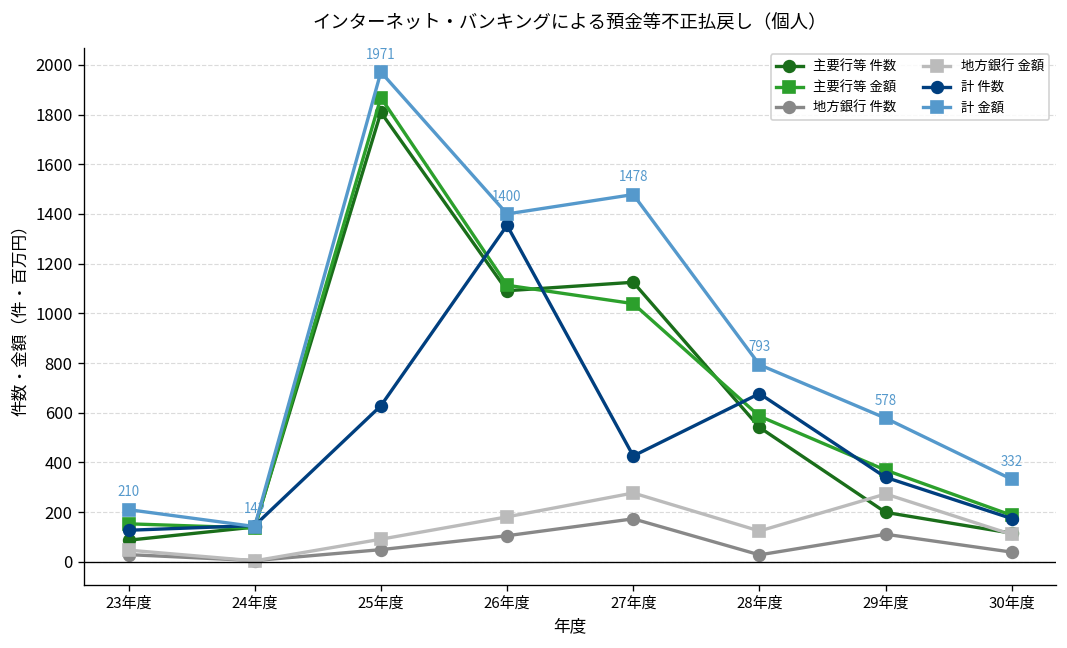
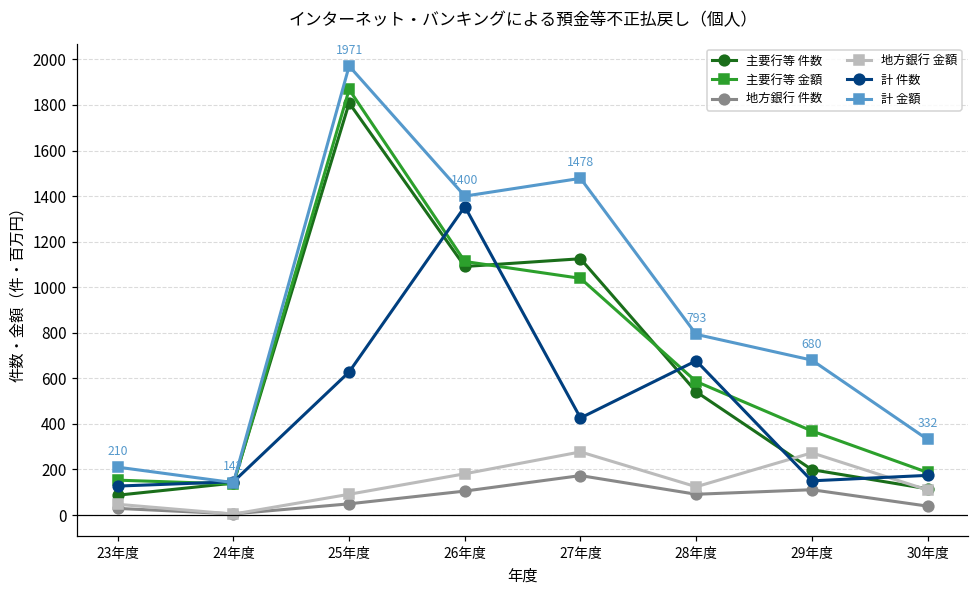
地方銀行 件数, 28年度: 30 -> 90
計 件数, 29年度: 340 -> 150
計 金額, 29年度: 578 -> 680
